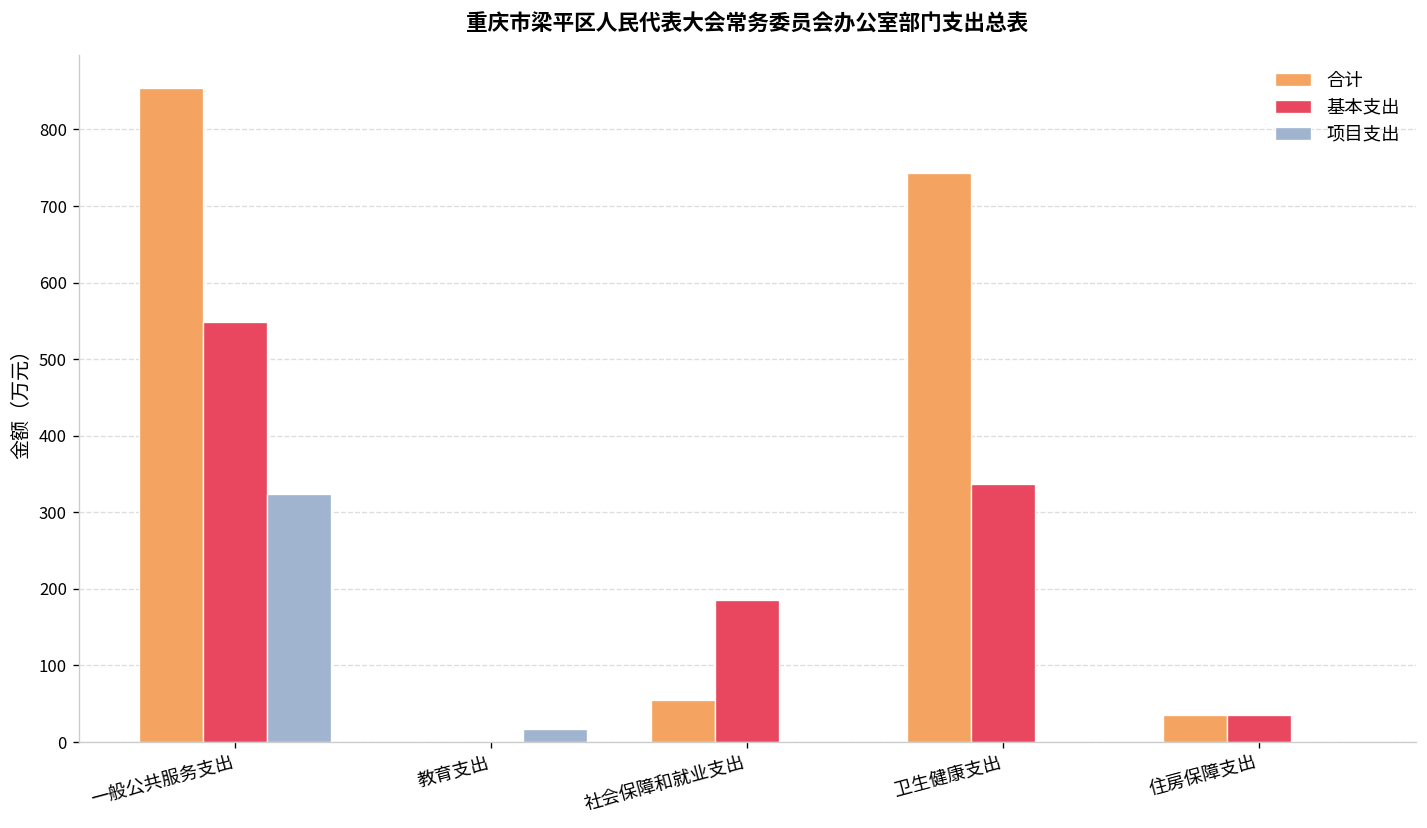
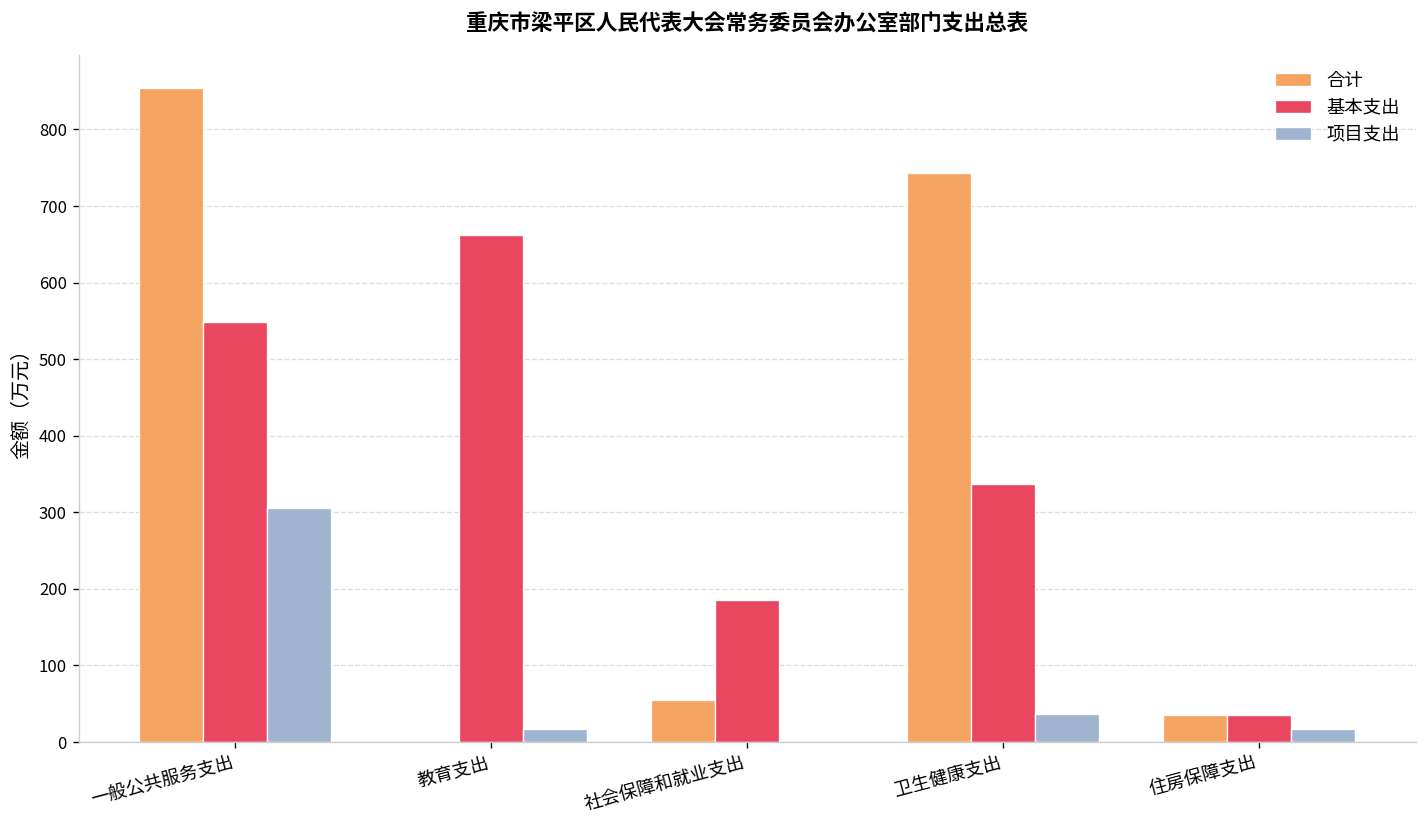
项目支出, 一般公共服务支出: 320 -> 310
基本支出, 教育支出: 0 -> 660
项目支出, 卫生健康支出: 0 -> 40
项目支出, 住房保障支出: 0 -> 20
